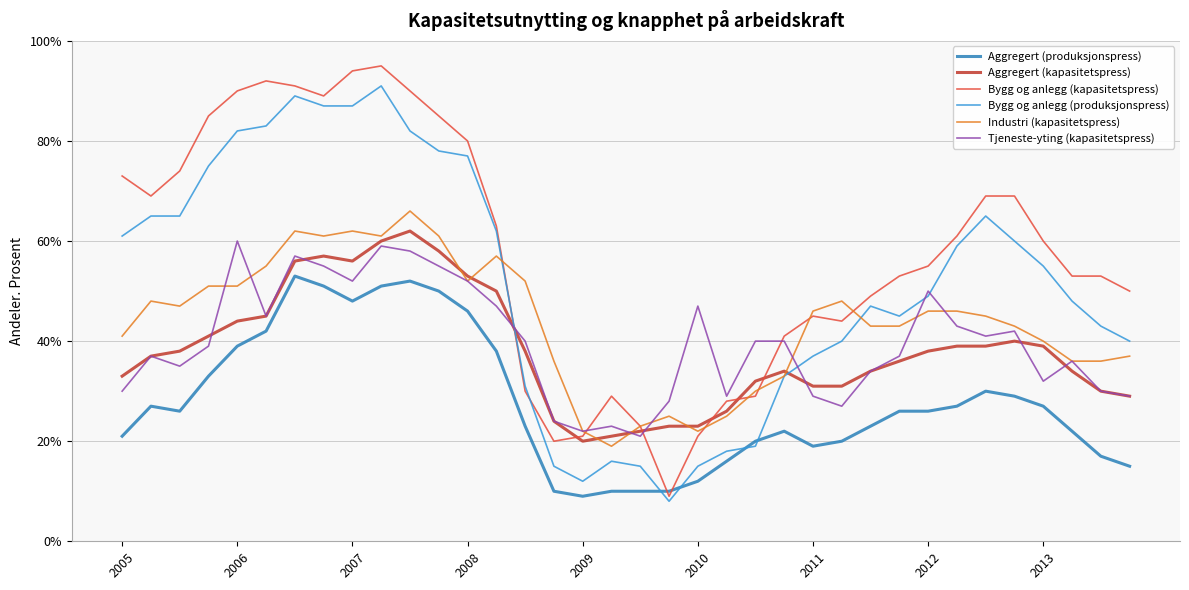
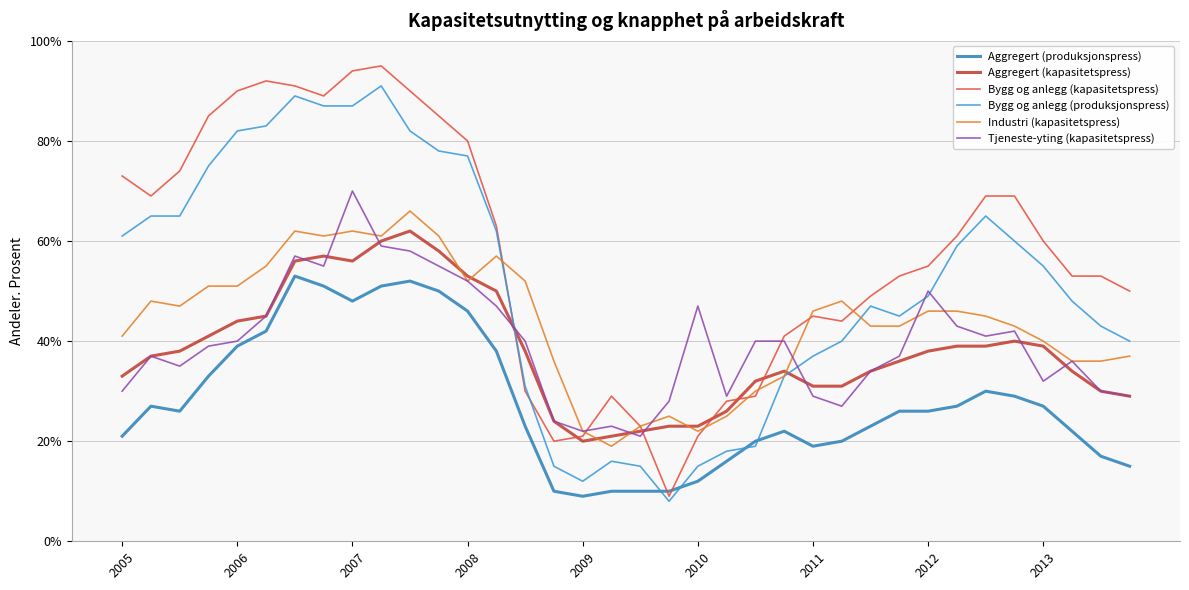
Tjeneste-yting (kapasitetspress), 2006: 60% -> 40%
Tjeneste-yting (kapasitetspress), 2007: 52% -> 70%
